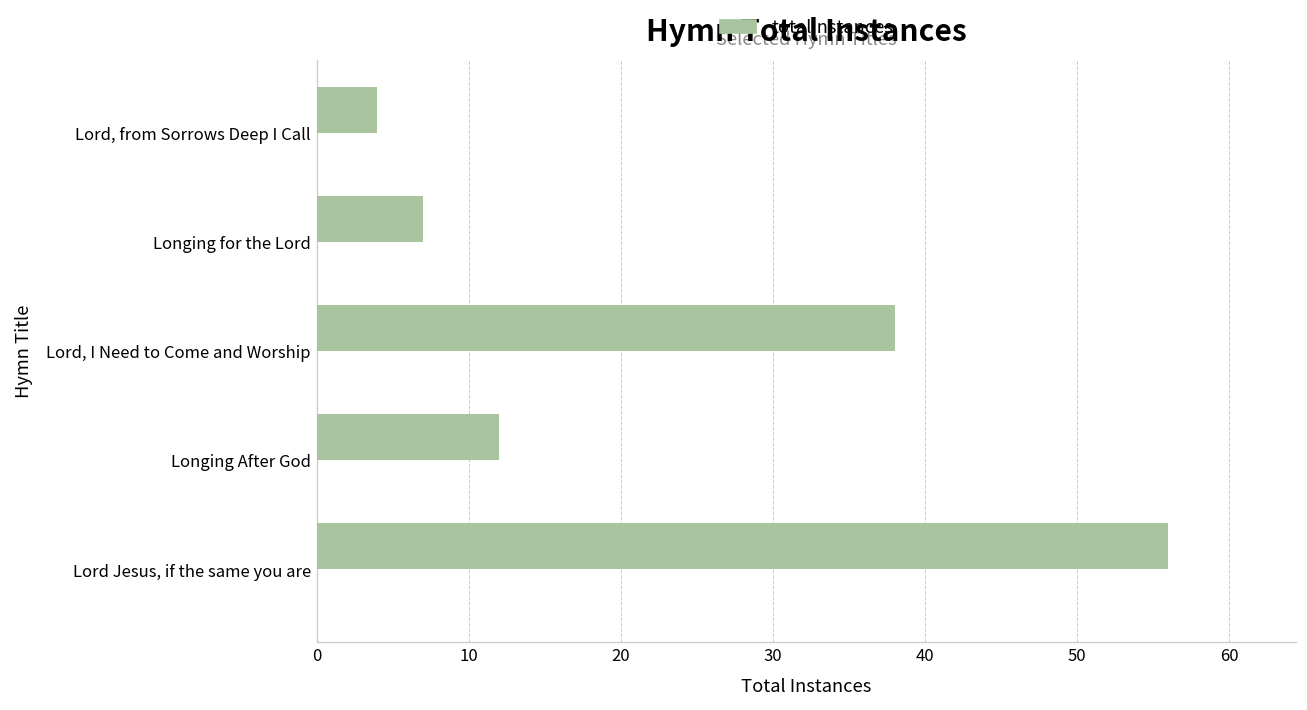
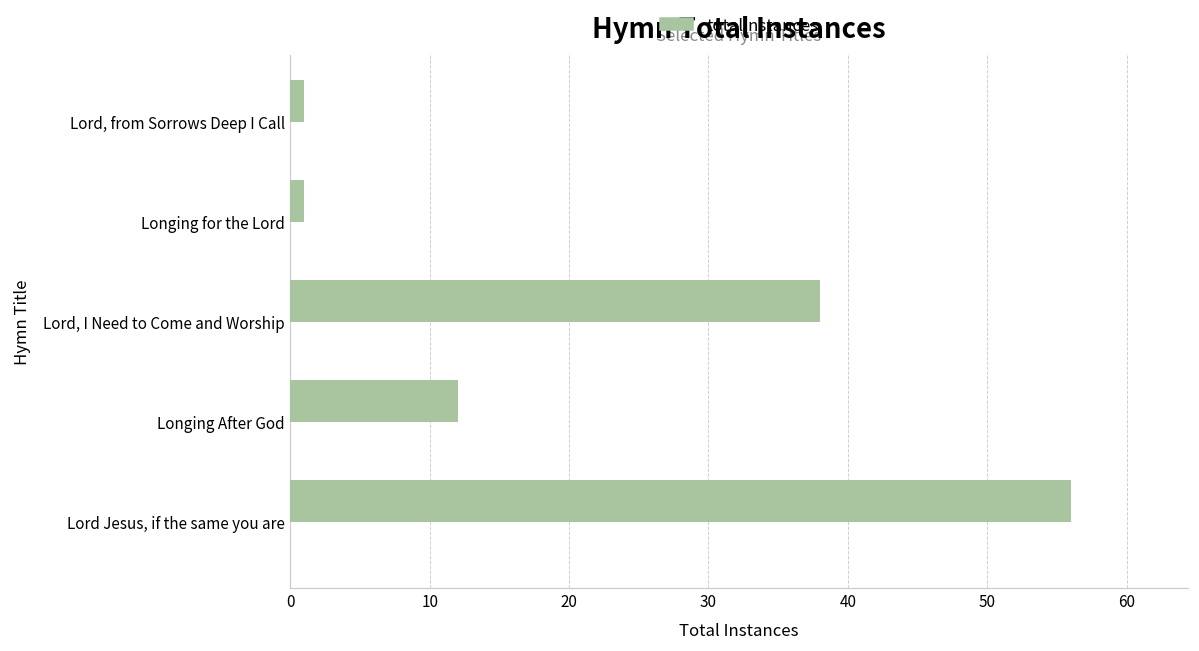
totalInstances, Lord, from Sorrows Deep I Call: 4 -> 1
totalInstances, Longing for the Lord: 7 -> 1
